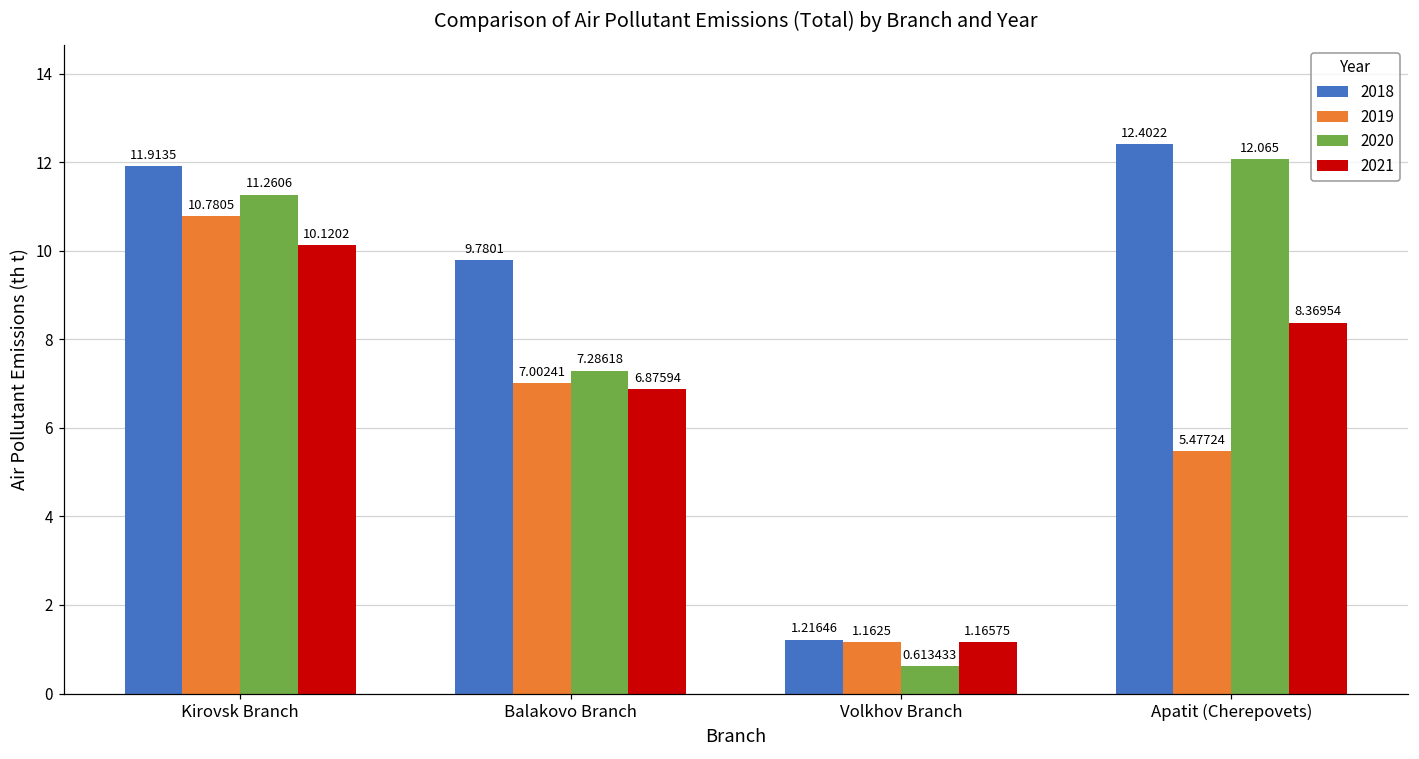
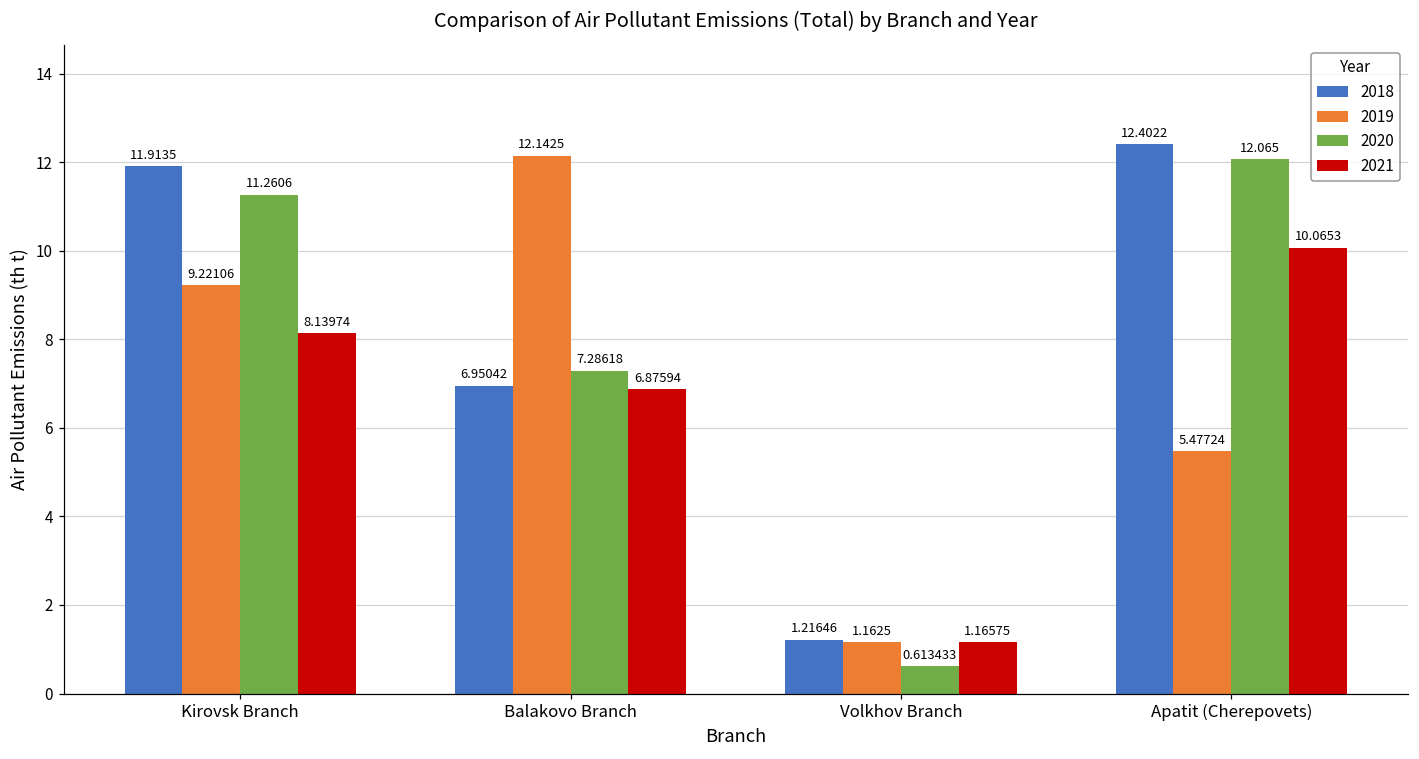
2019, Kirovsk Branch: 10.7805 -> 9.22106
2021, Kirovsk Branch: 10.1202 -> 8.13974
2018, Balakovo Branch: 9.7801 -> 6.95042
2019, Balakovo Branch: 7.00241 -> 12.1425
2021, Apatit (Cherepovets): 8.36954 -> 10.0653
